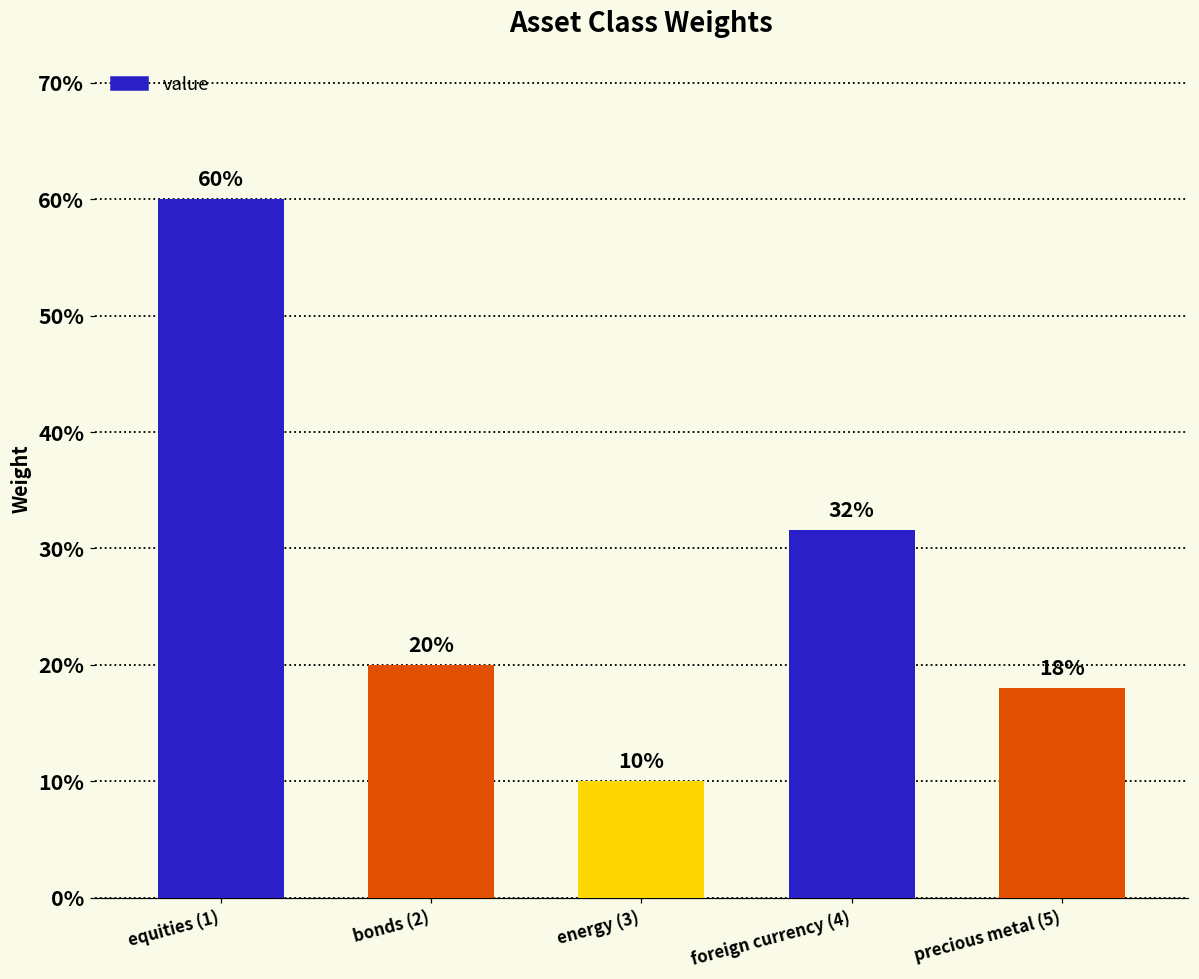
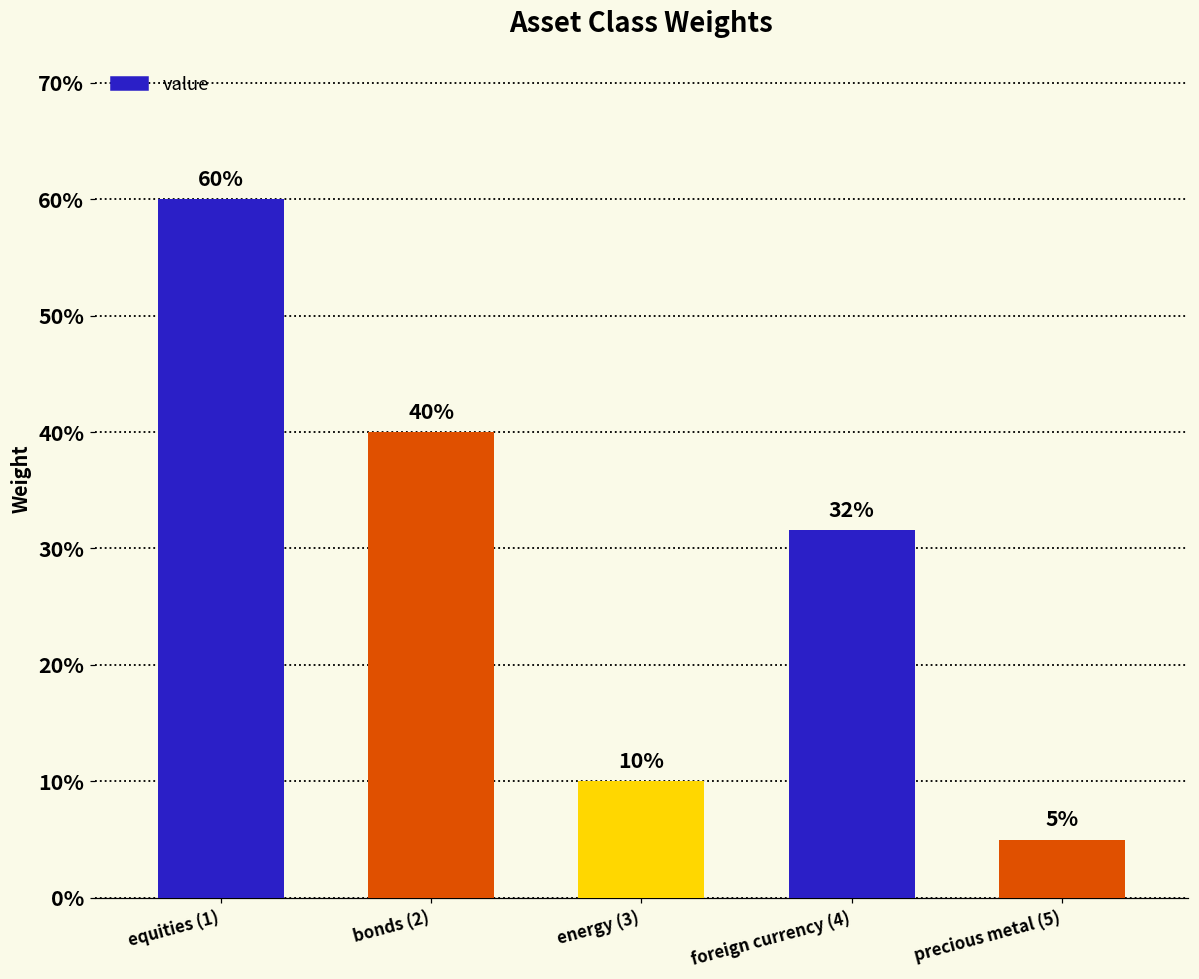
bonds (2): 20% -> 40%
precious metal (5): 18% -> 5%
